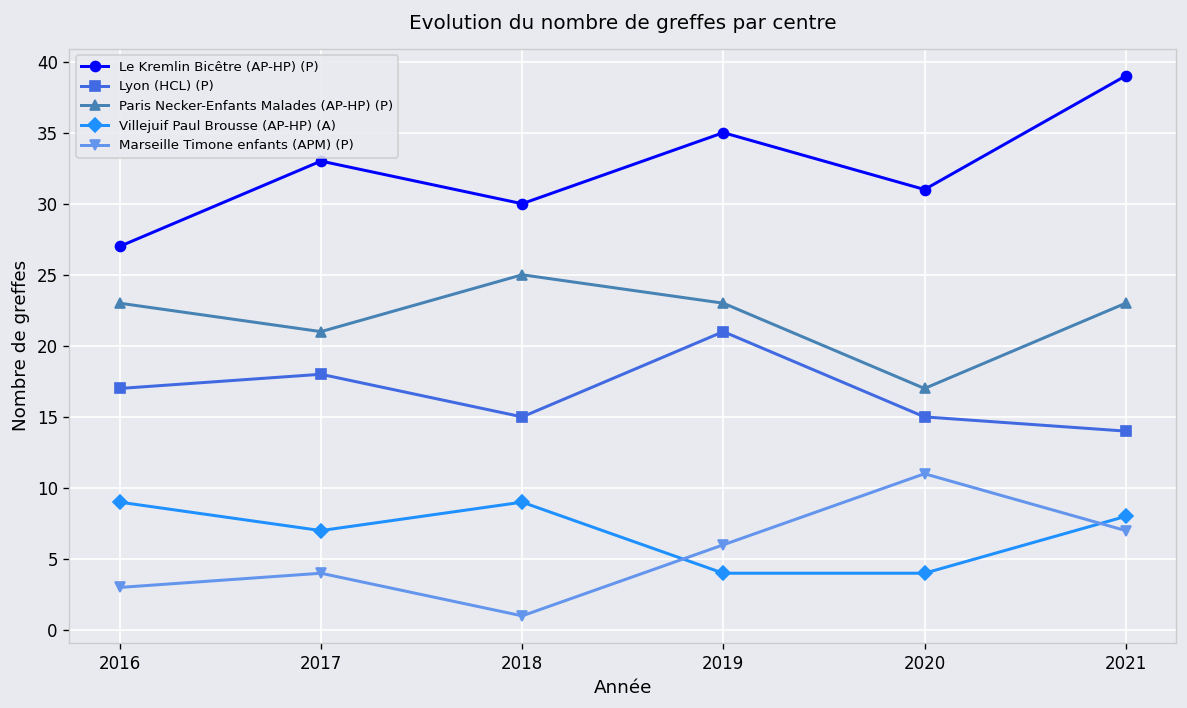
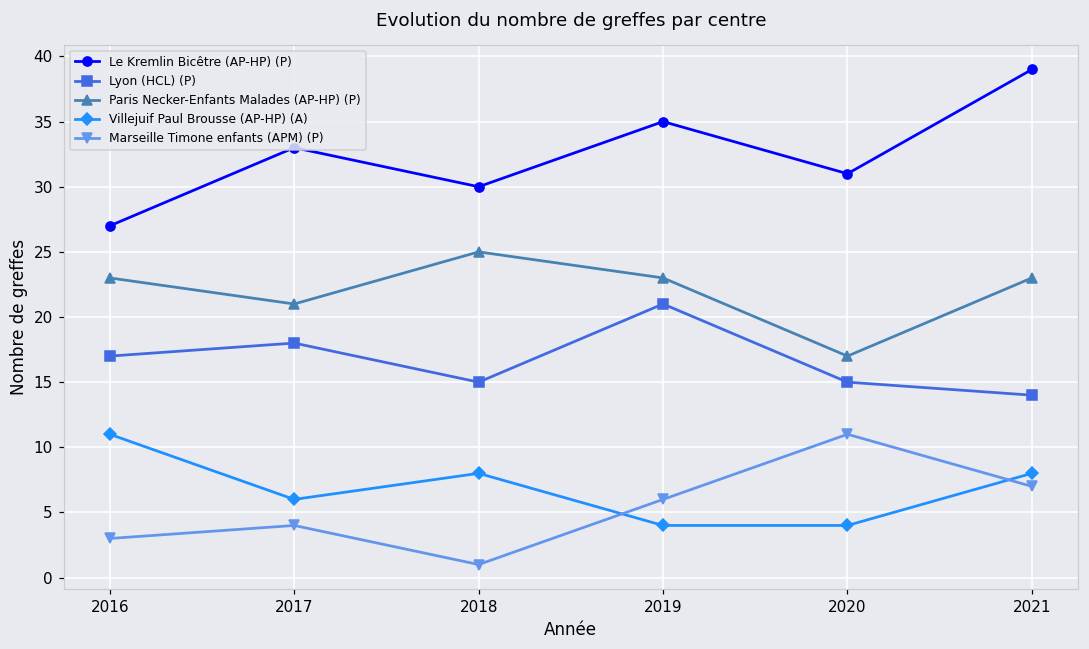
Villejuif Paul Brousse (AP-HP) (A), 2016: 9 -> 11
Villejuif Paul Brousse (AP-HP) (A), 2017: 7 -> 6
Villejuif Paul Brousse (AP-HP) (A), 2018: 9 -> 8
